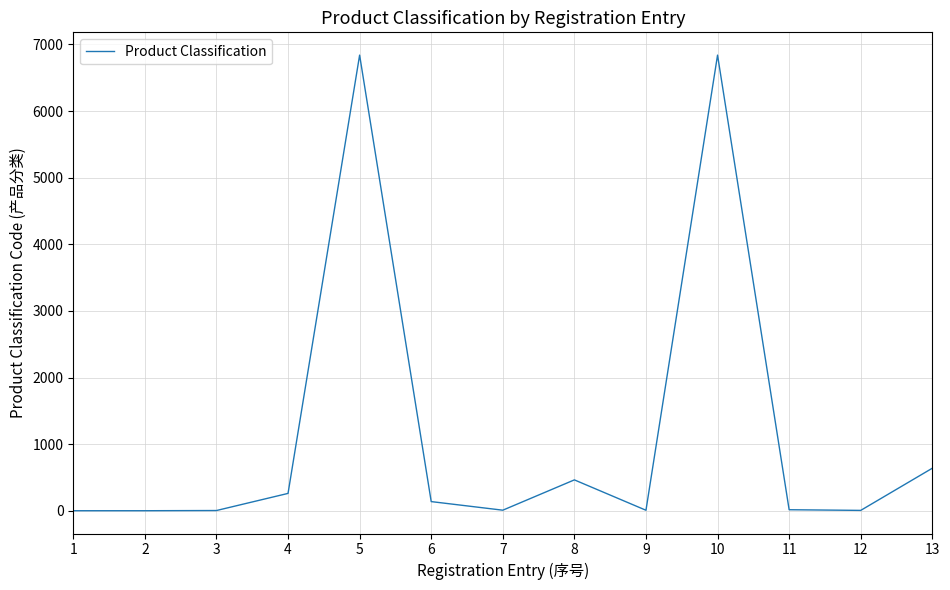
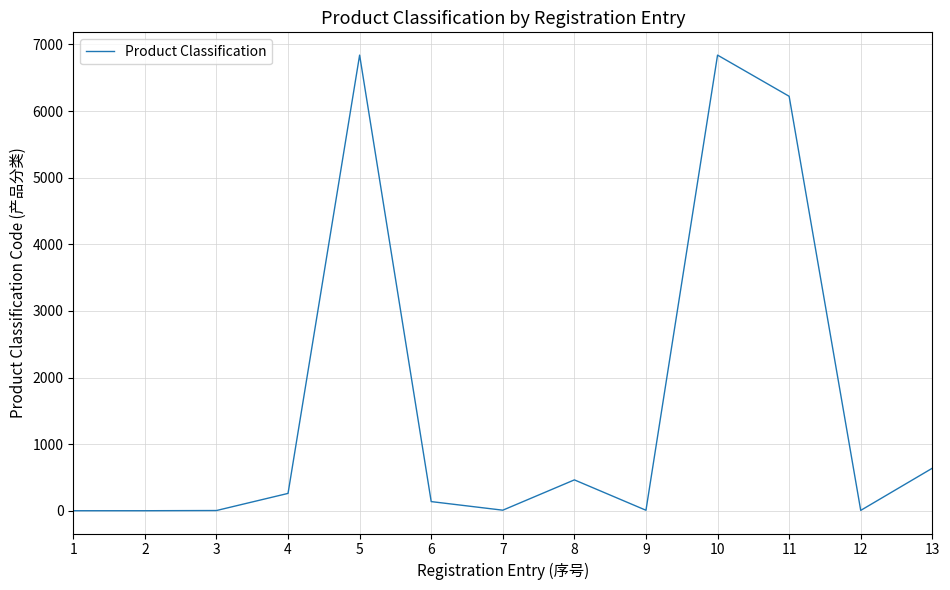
11: 0 -> 6200
